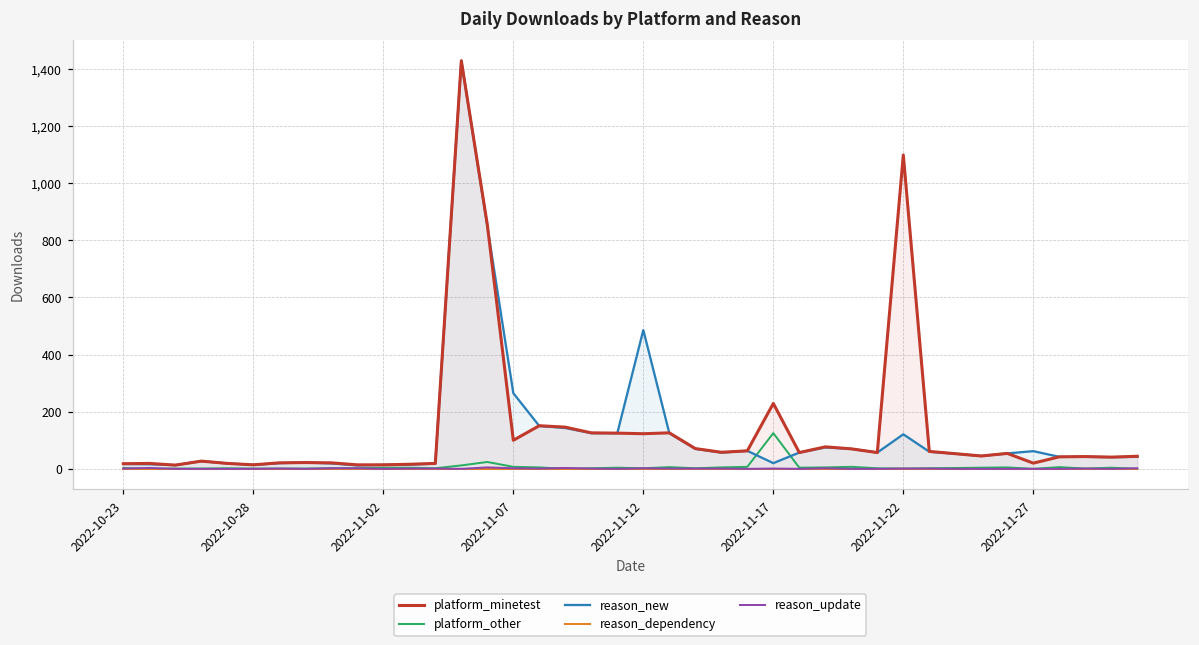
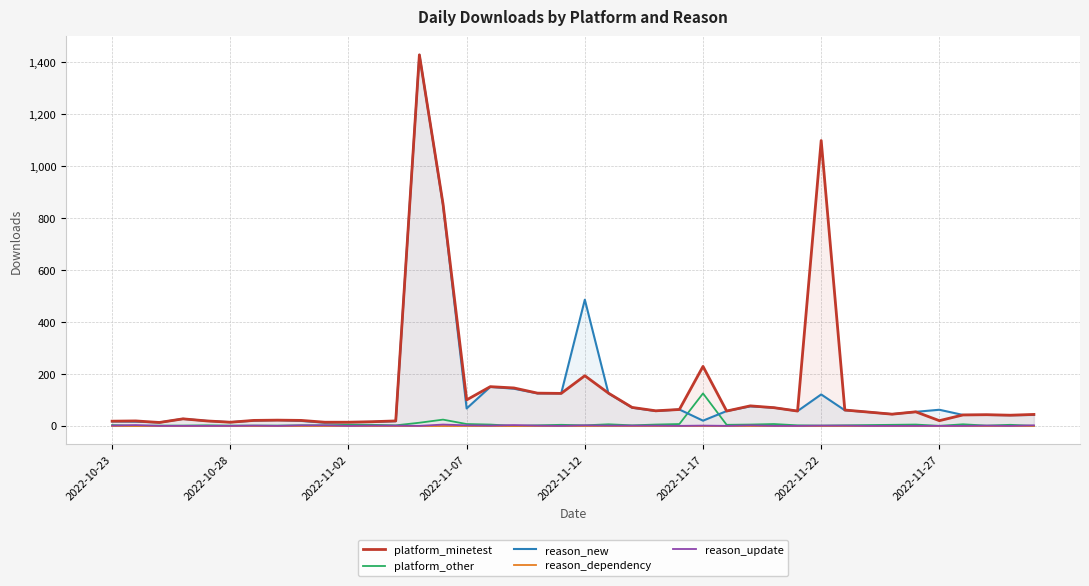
reason_new, 2022-11-07: 270 -> 70
platform_minetest, 2022-11-12: 120 -> 190
